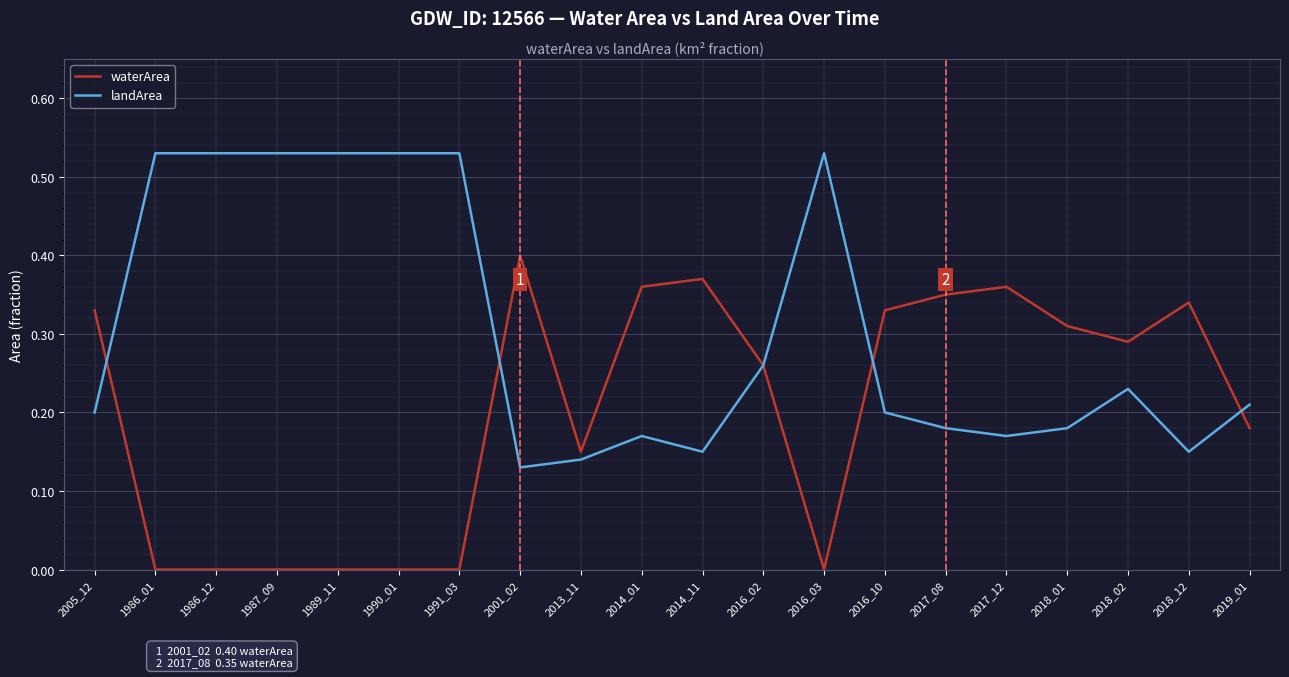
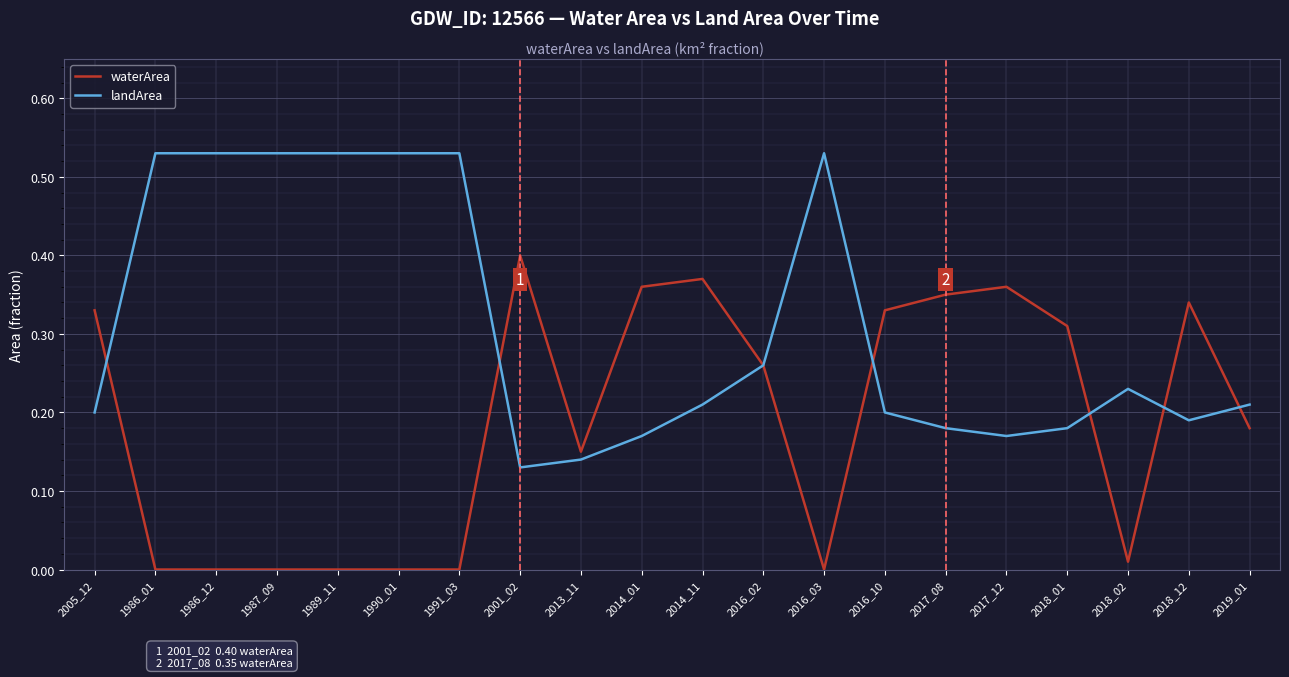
landArea, 2014_11: 0.15 -> 0.21
waterArea, 2018_02: 0.29 -> 0.01
landArea, 2018_12: 0.15 -> 0.19
